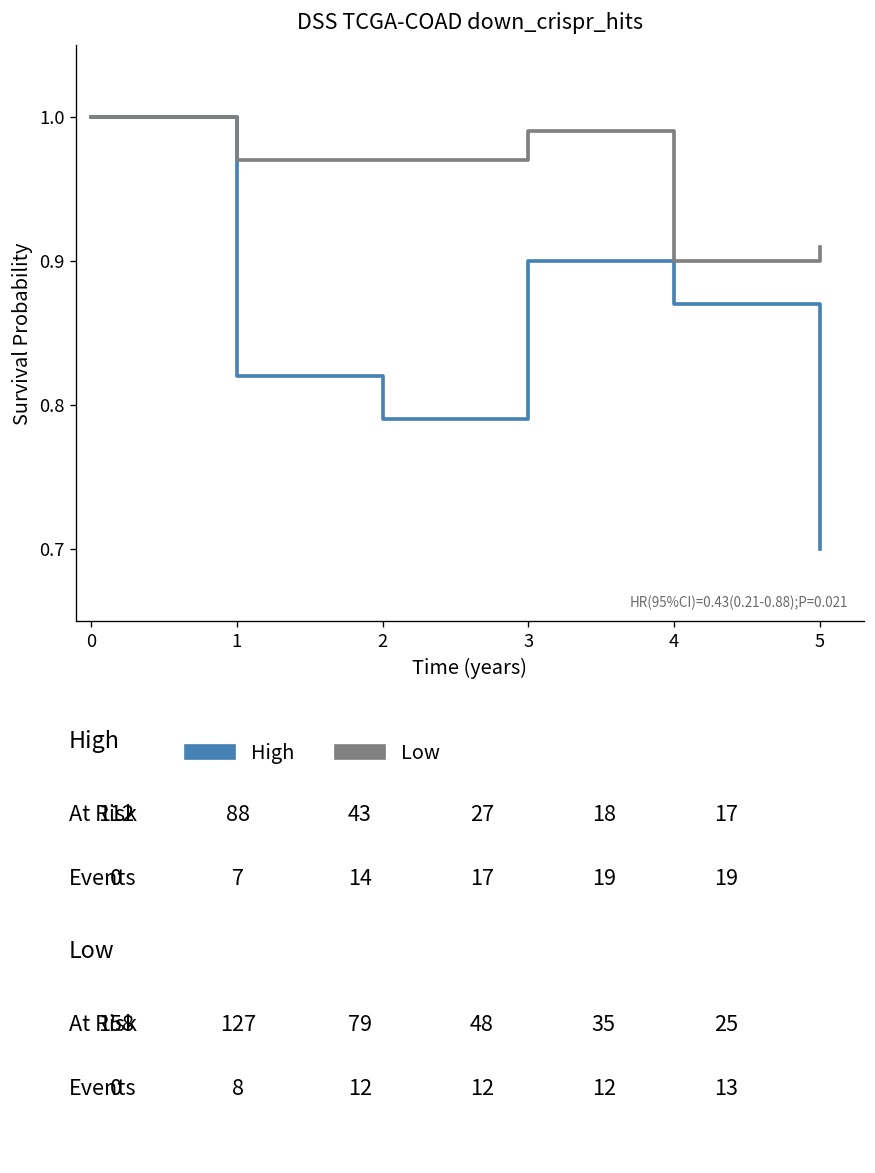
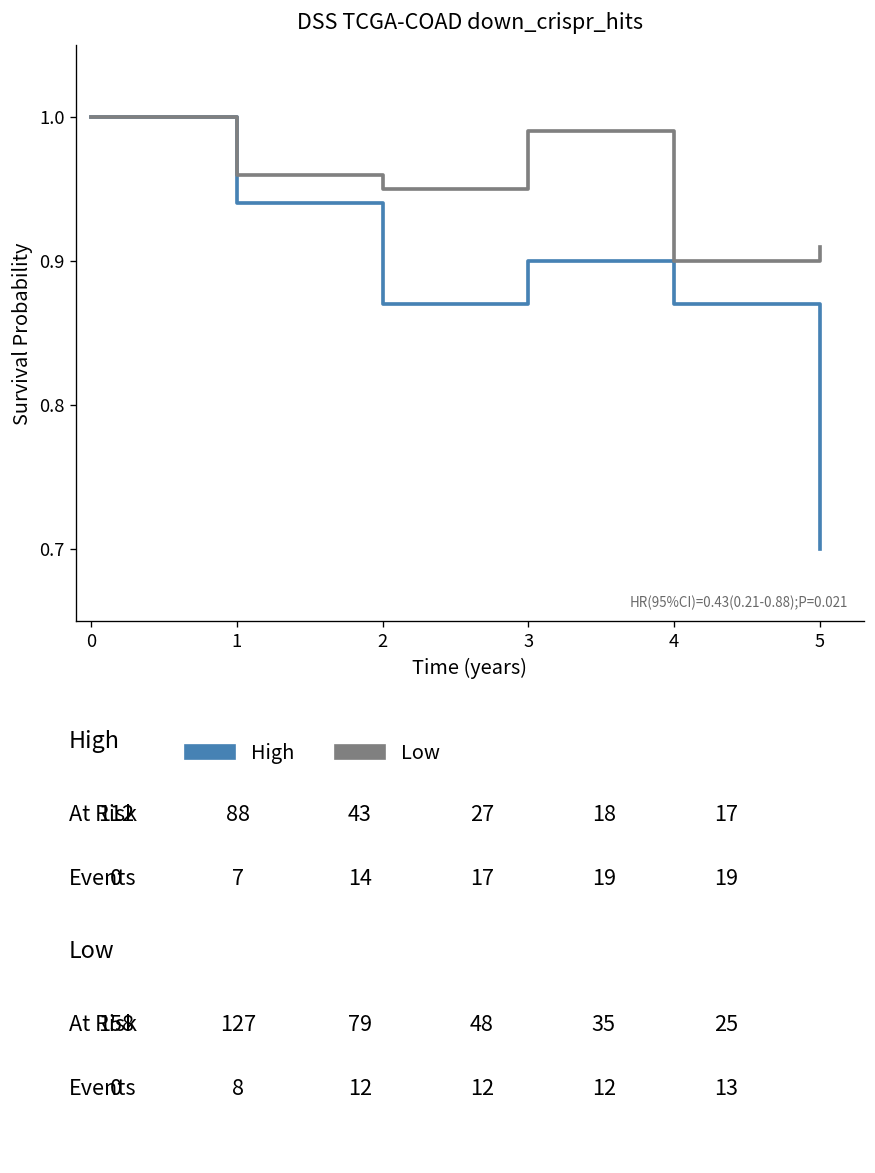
High, 1: 0.82 -> 0.94
Low, 1: 0.97 -> 0.96
High, 2: 0.79 -> 0.87
Low, 2: 0.97 -> 0.95
